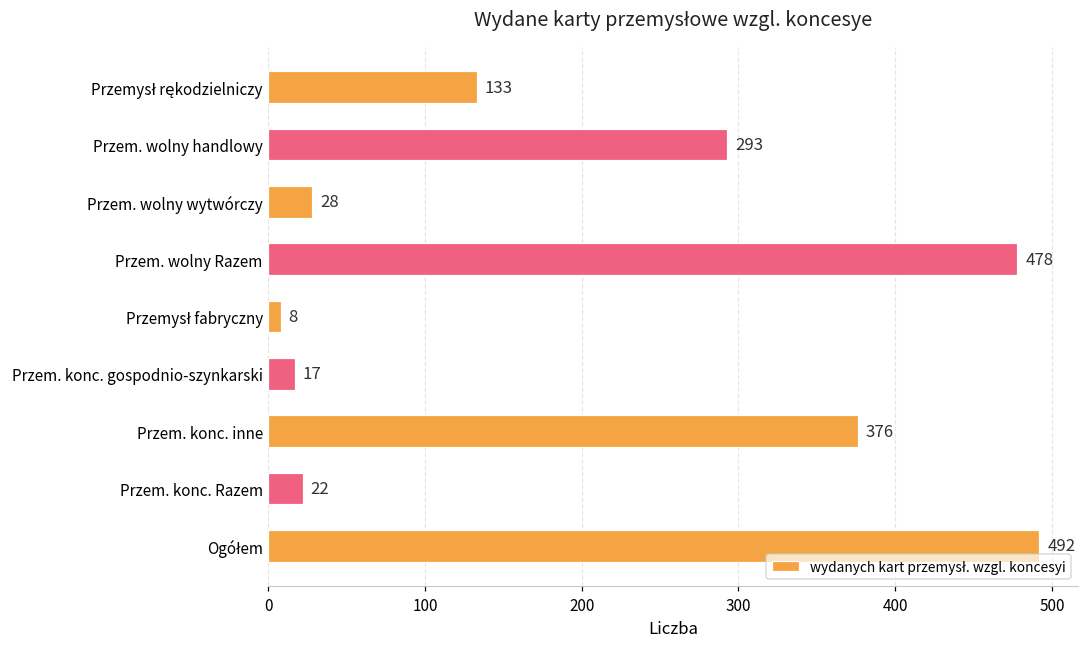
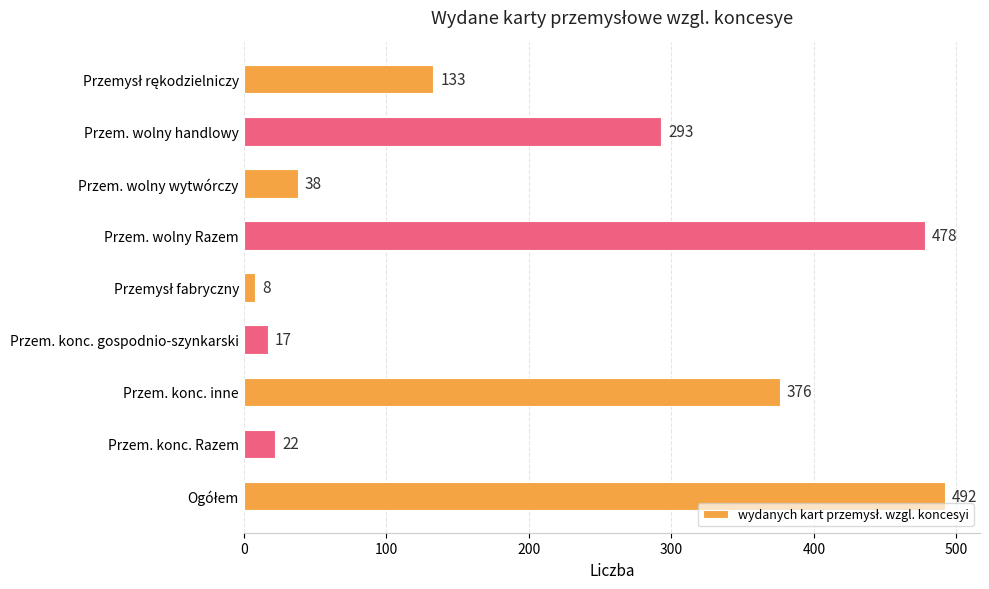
Przem. wolny wytwórczy: 28 -> 38
